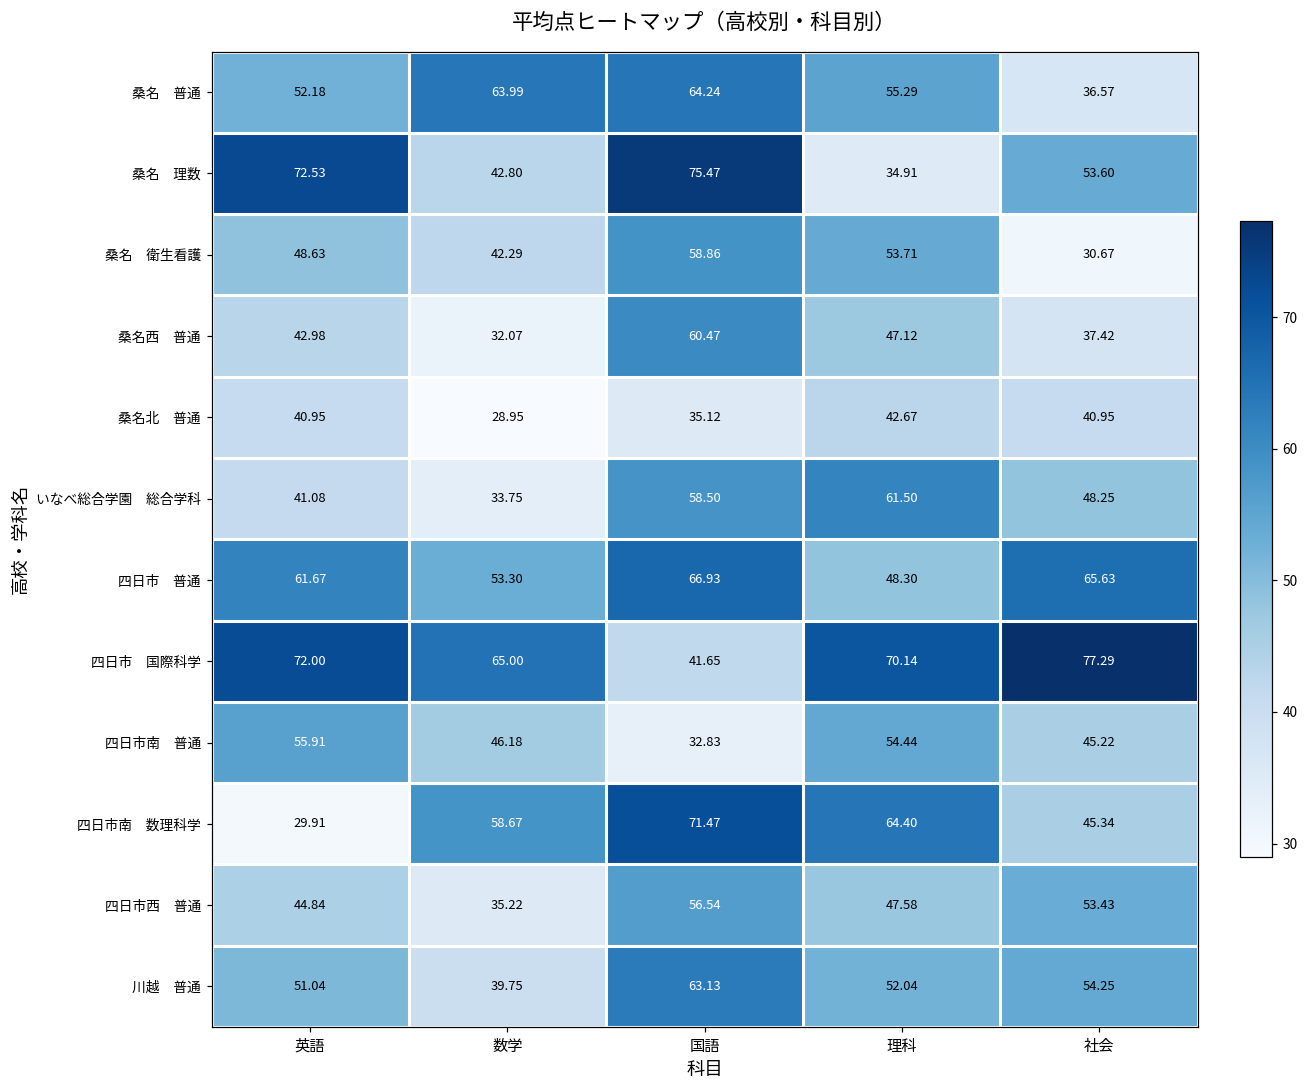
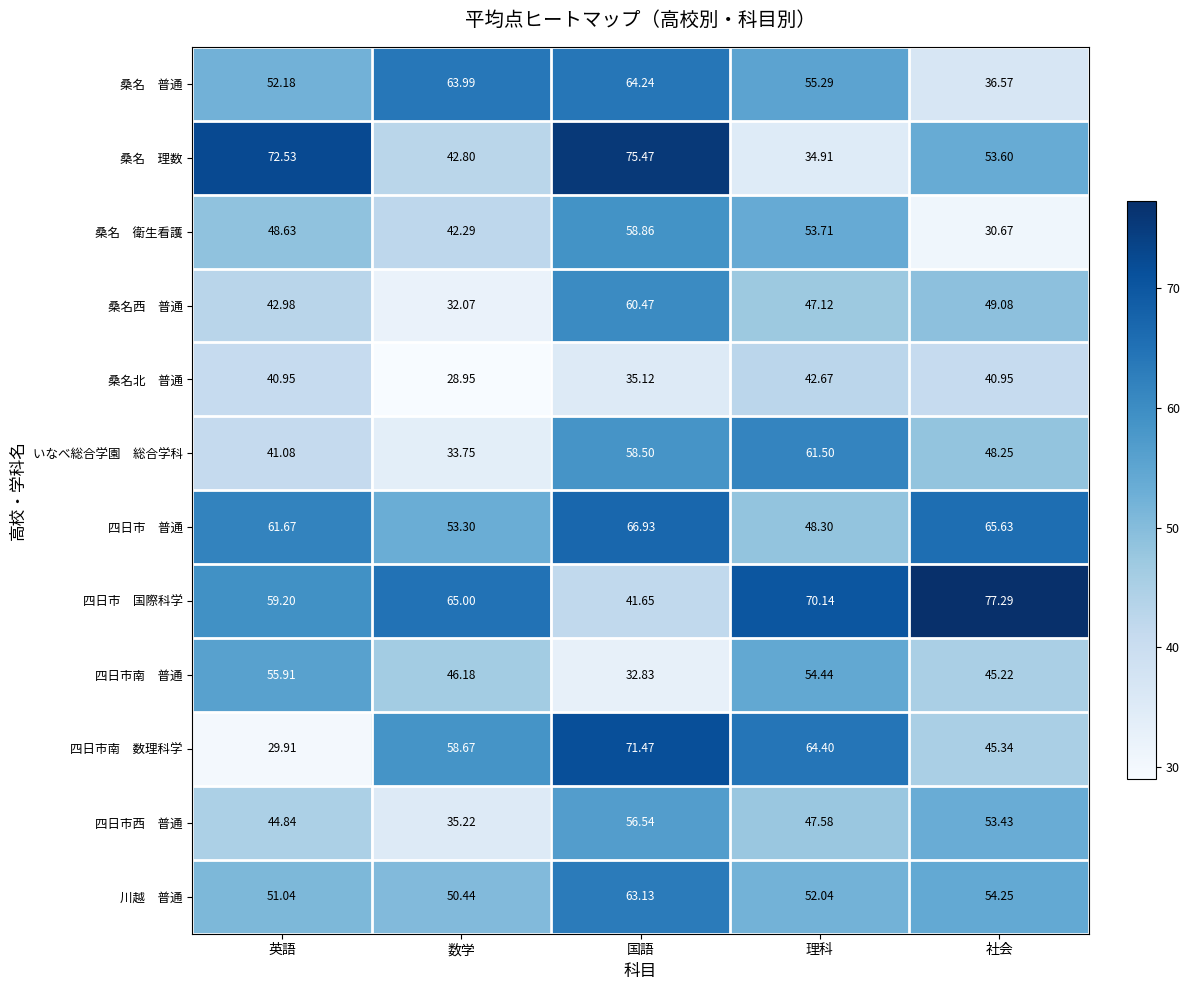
桑名西 普通, 社会: 37.42 -> 49.08
四日市 国際科学, 英語: 72.00 -> 59.20
川越 普通, 数学: 39.75 -> 50.44
